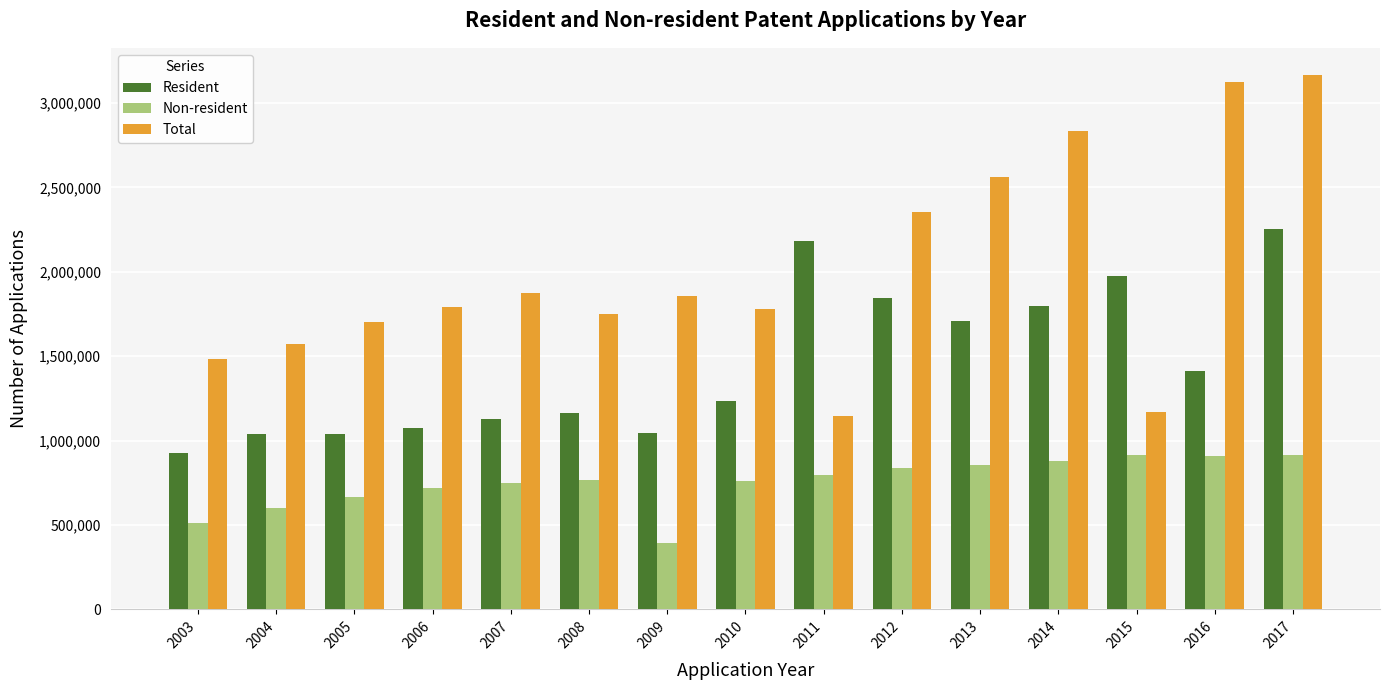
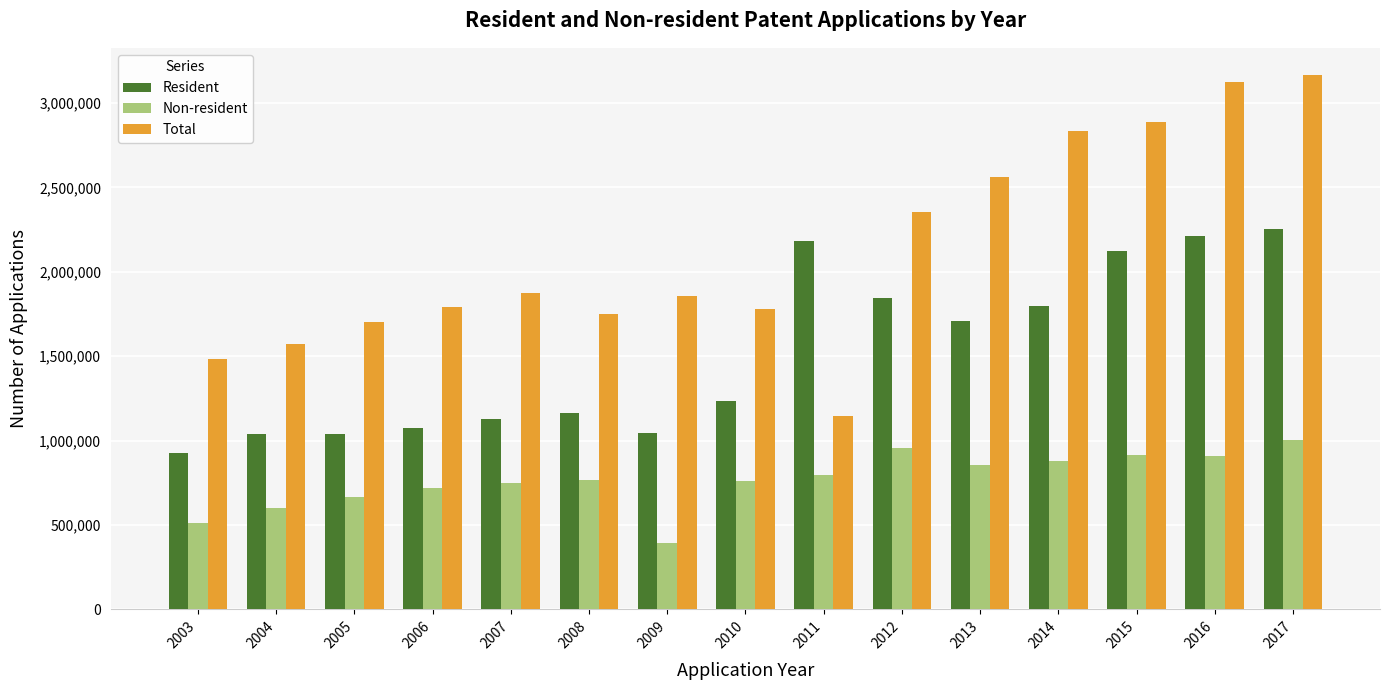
Non-resident, 2012: 840,000 -> 950,000
Resident, 2015: 1,970,000 -> 2,120,000
Total, 2015: 1,170,000 -> 2,890,000
Resident, 2016: 1,410,000 -> 2,220,000
Non-resident, 2017: 920,000 -> 1,000,000
